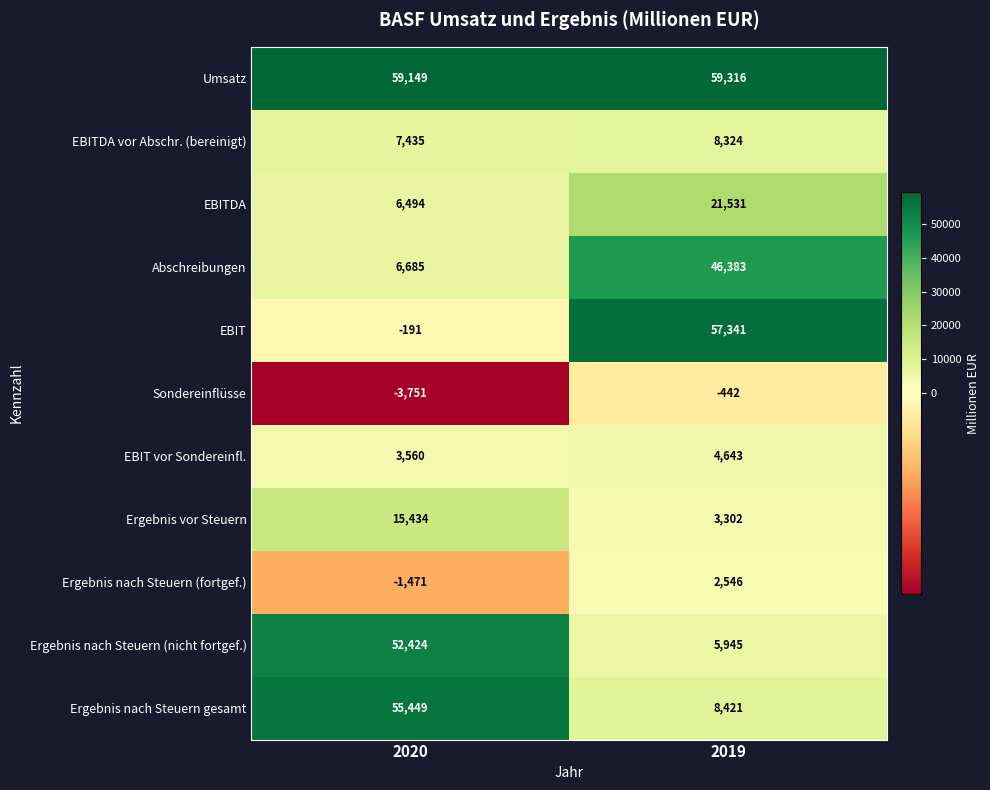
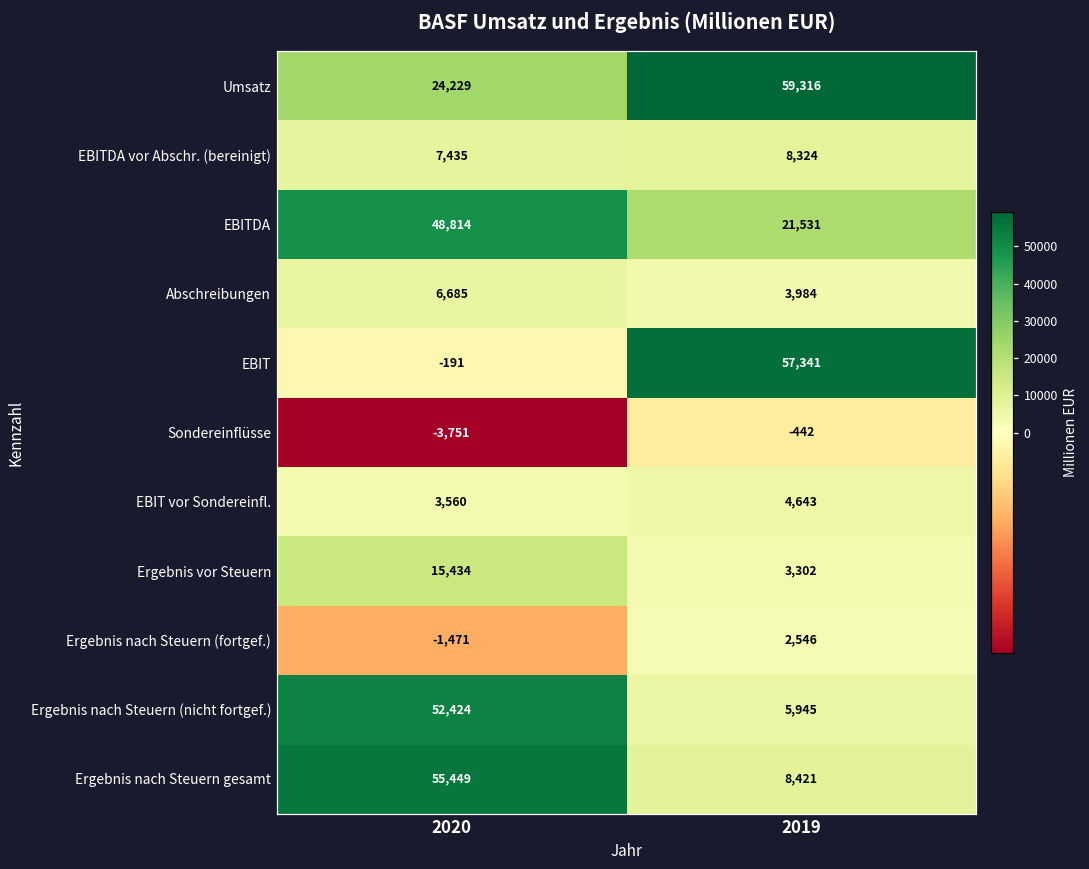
Umsatz, 2020: 59,149 -> 24,229
EBITDA, 2020: 6,494 -> 48,814
Abschreibungen, 2019: 46,383 -> 3,984
